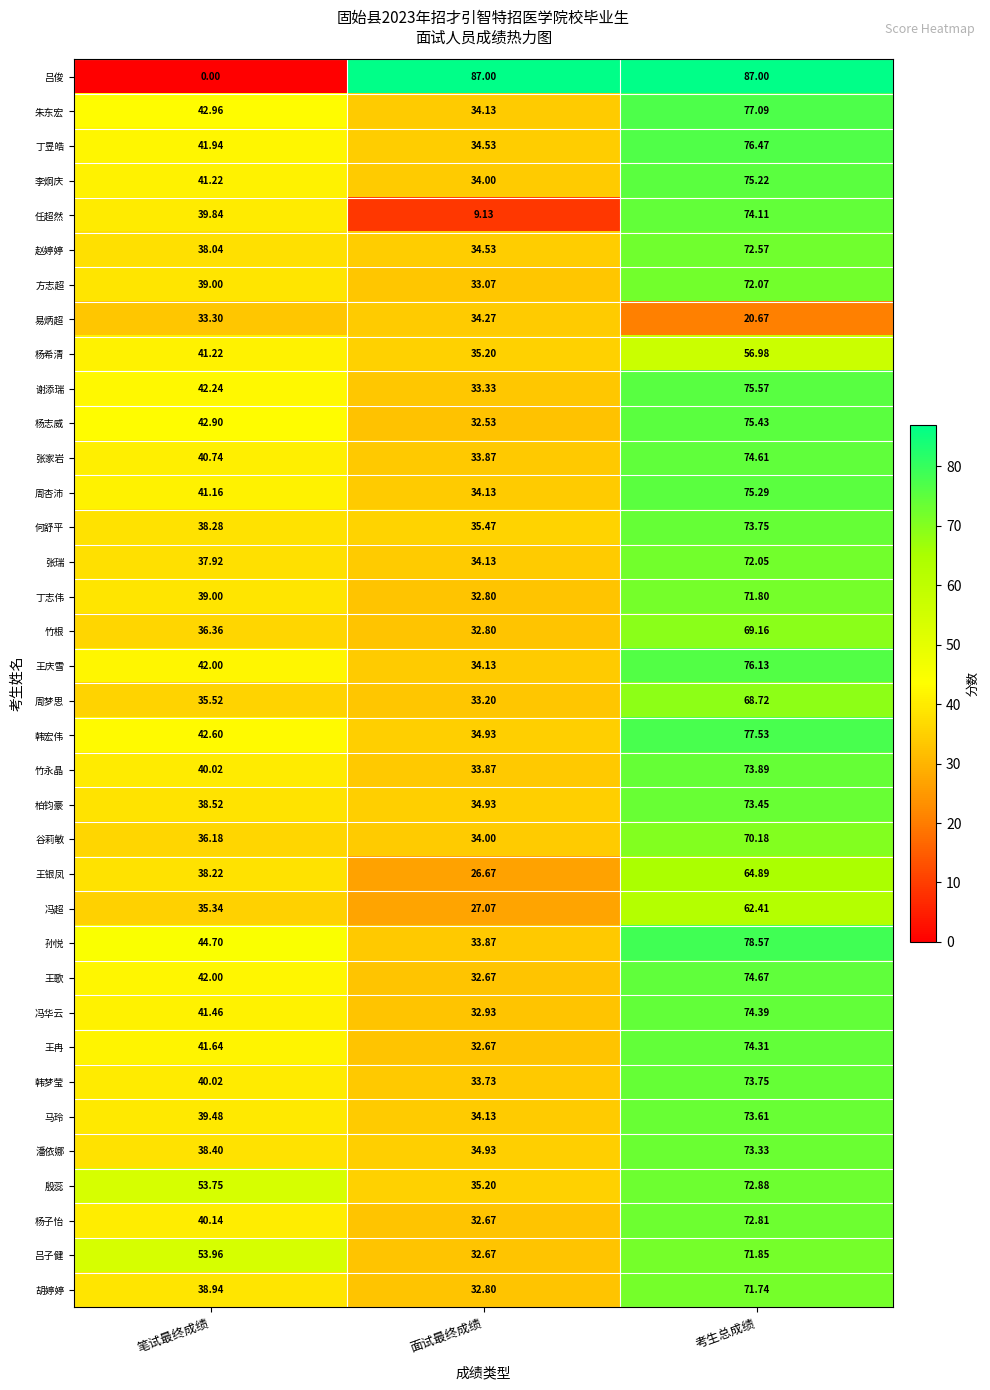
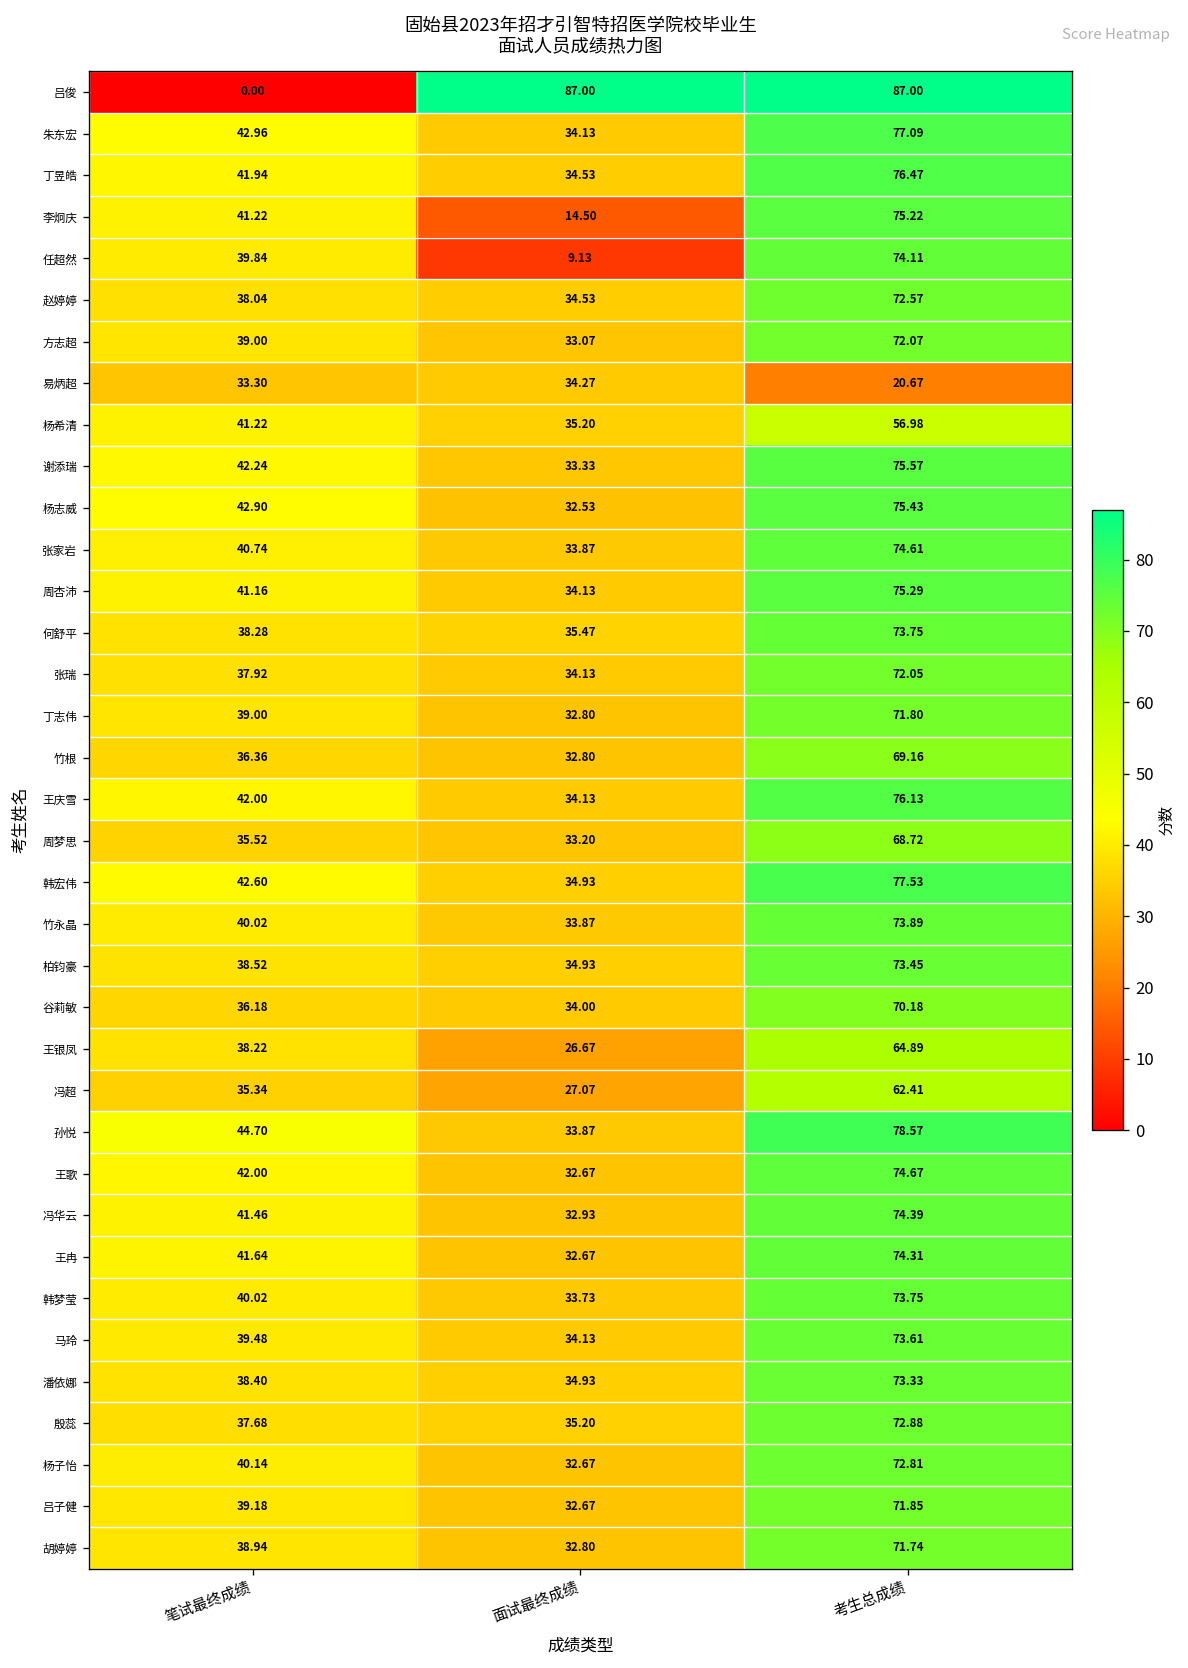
李炯庆, 面试最终成绩: 34.00 -> 14.50
殷蕊, 笔试最终成绩: 53.75 -> 37.68
吕子健, 笔试最终成绩: 53.96 -> 39.18
